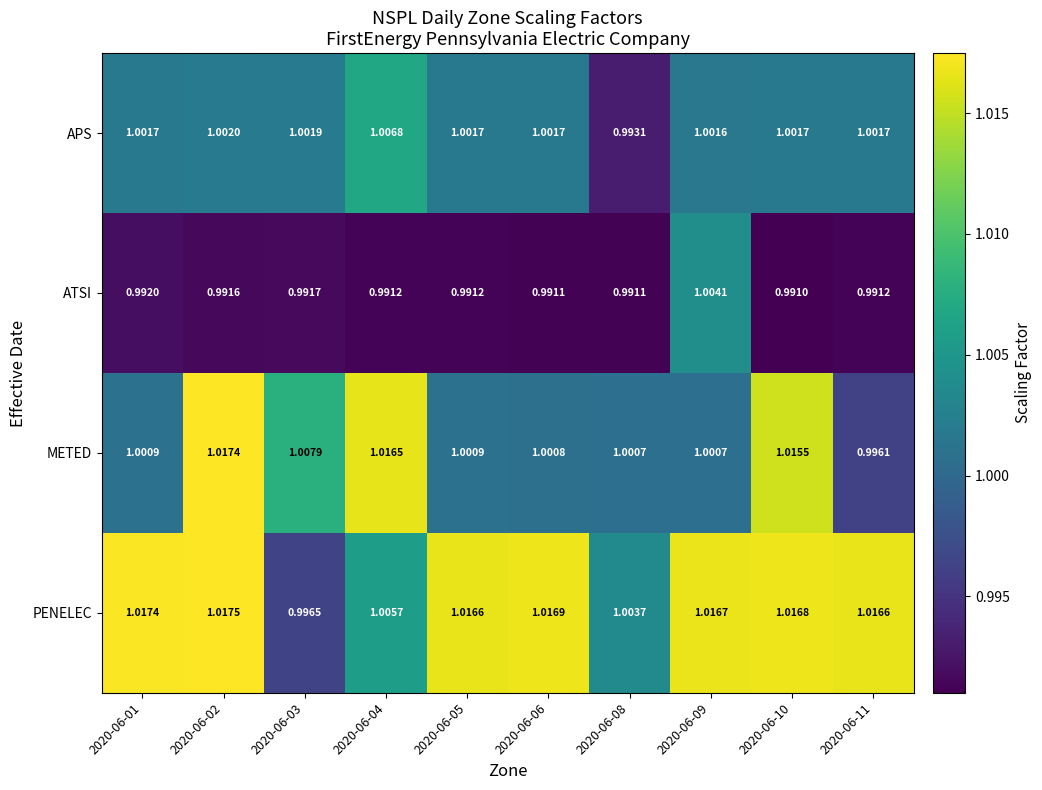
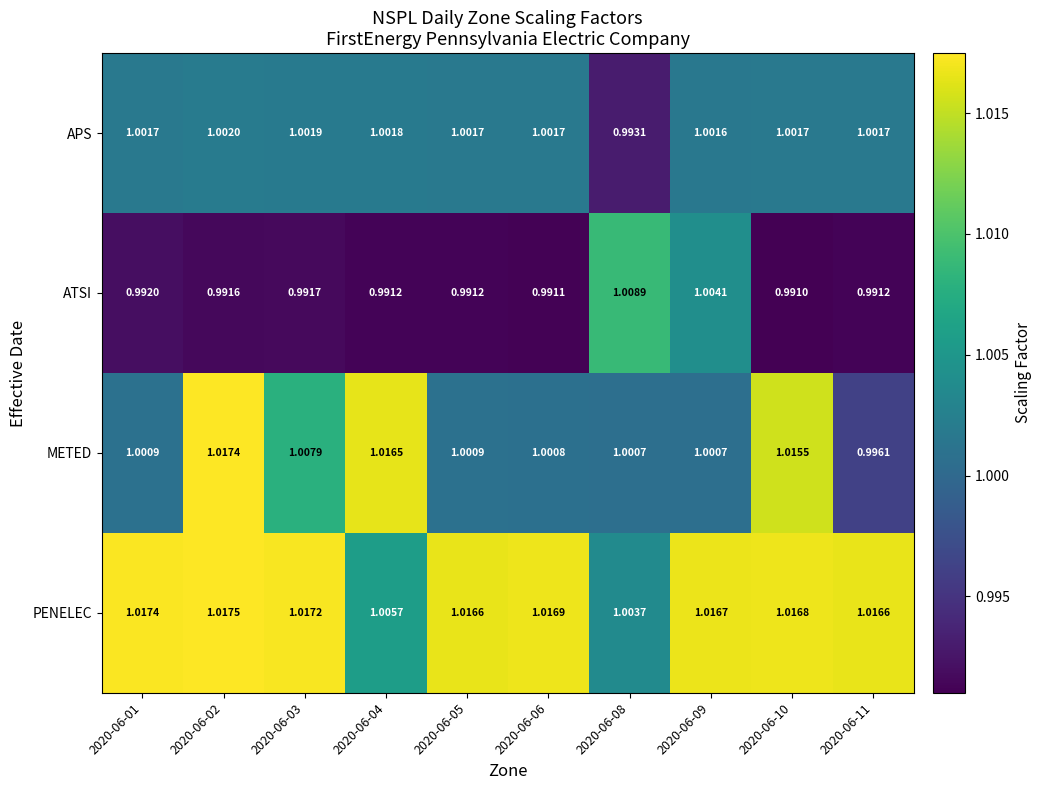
APS, 2020-06-04: 1.0068 -> 1.0018
ATSI, 2020-06-08: 0.9911 -> 1.0089
PENELEC, 2020-06-03: 0.9965 -> 1.0172
